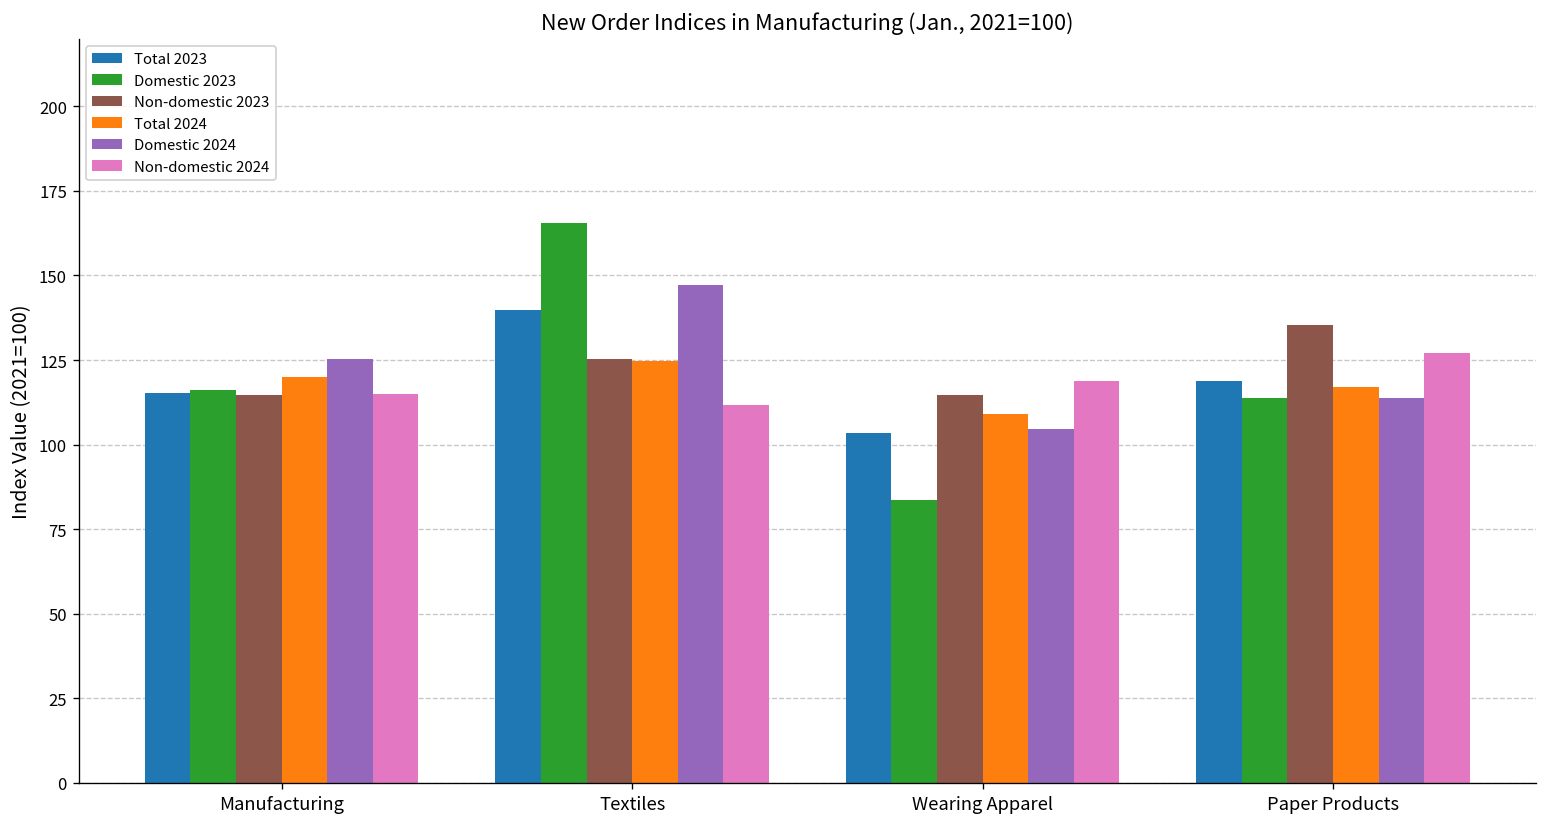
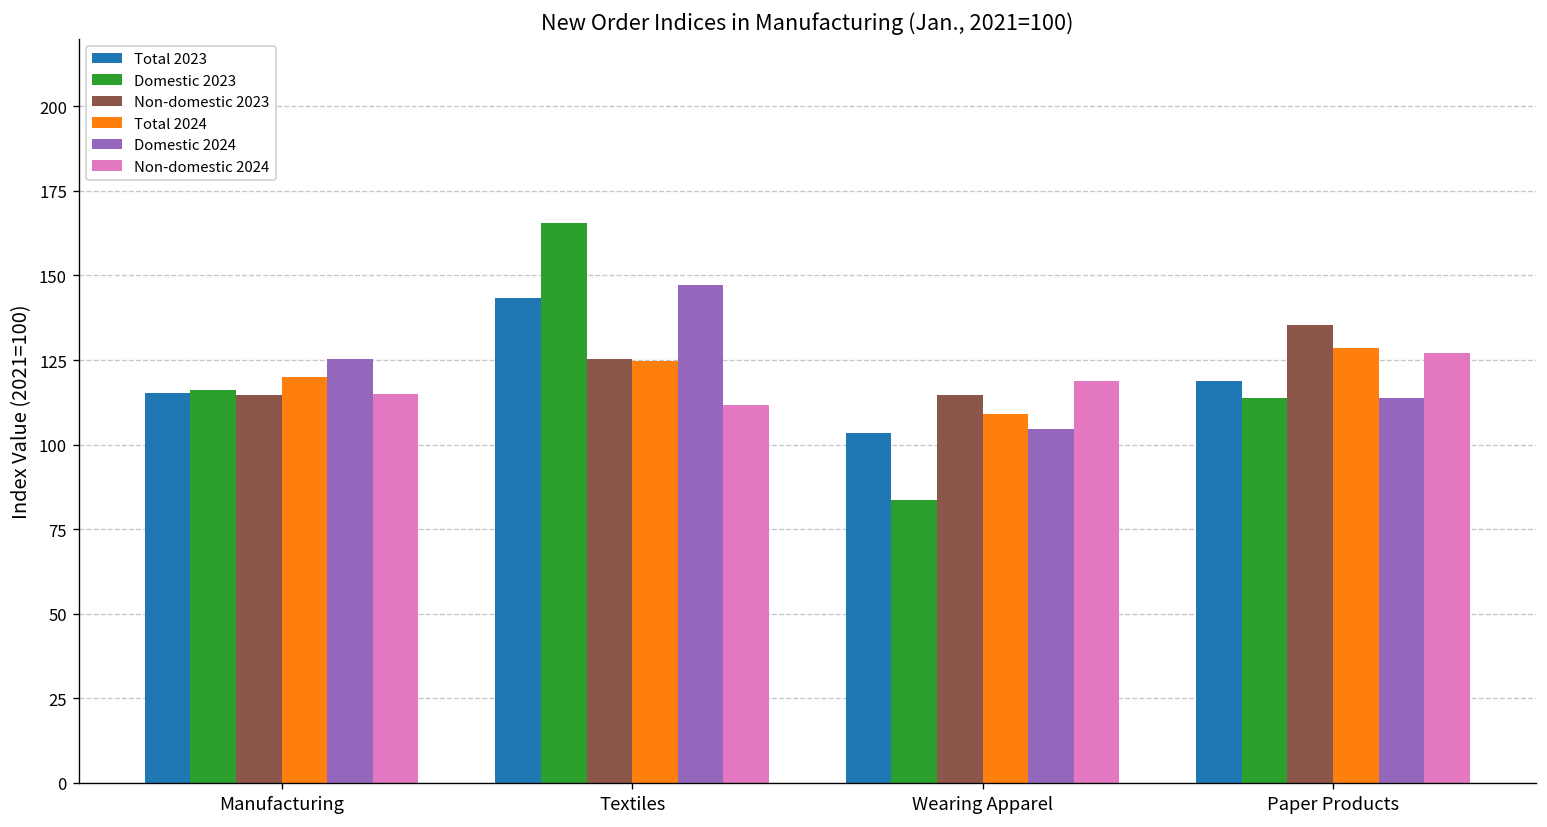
Total 2023, Textiles: 140 -> 143
Total 2024, Paper Products: 117 -> 129
